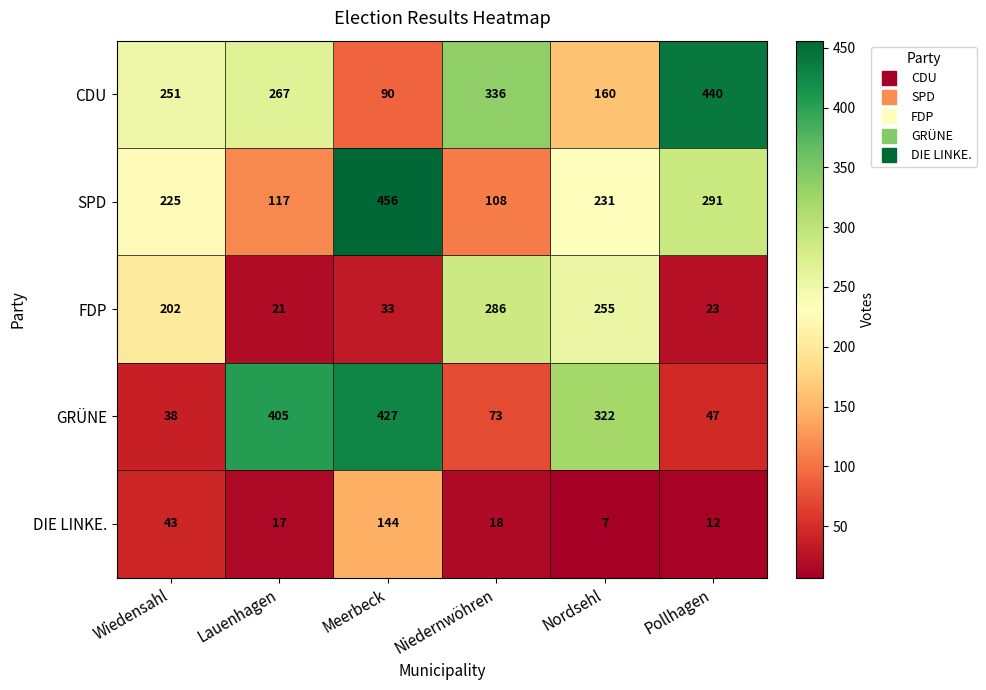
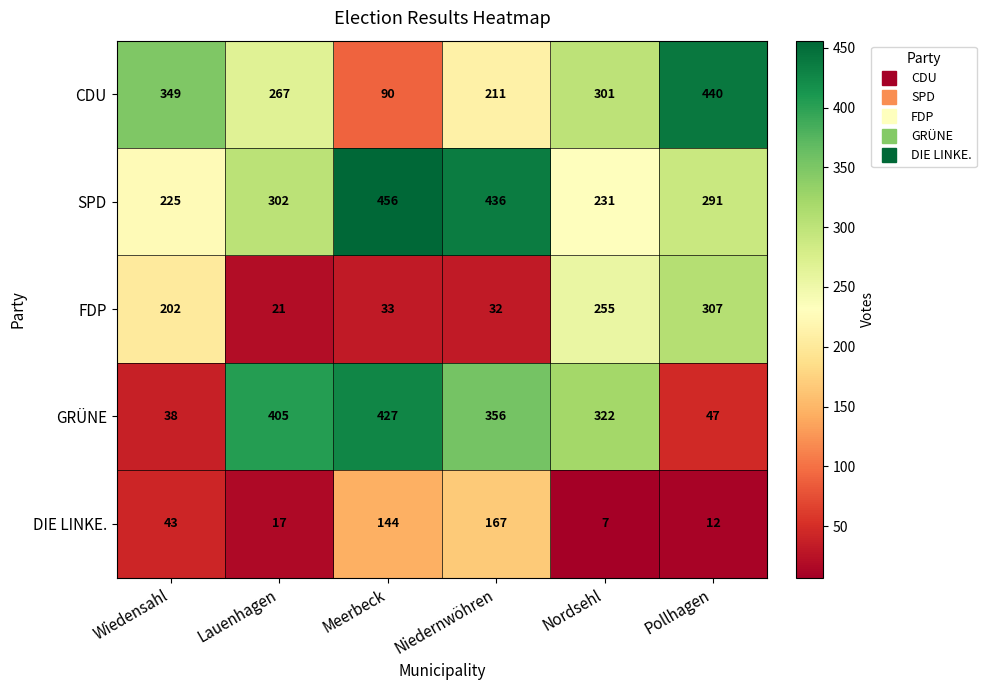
CDU, Wiedensahl: 251 -> 349
CDU, Niedernwöhren: 336 -> 211
CDU, Nordsehl: 160 -> 301
SPD, Lauenhagen: 117 -> 302
SPD, Niedernwöhren: 108 -> 436
FDP, Niedernwöhren: 286 -> 32
FDP, Pollhagen: 23 -> 307
GRÜNE, Niedernwöhren: 73 -> 356
DIE LINKE., Niedernwöhren: 18 -> 167
